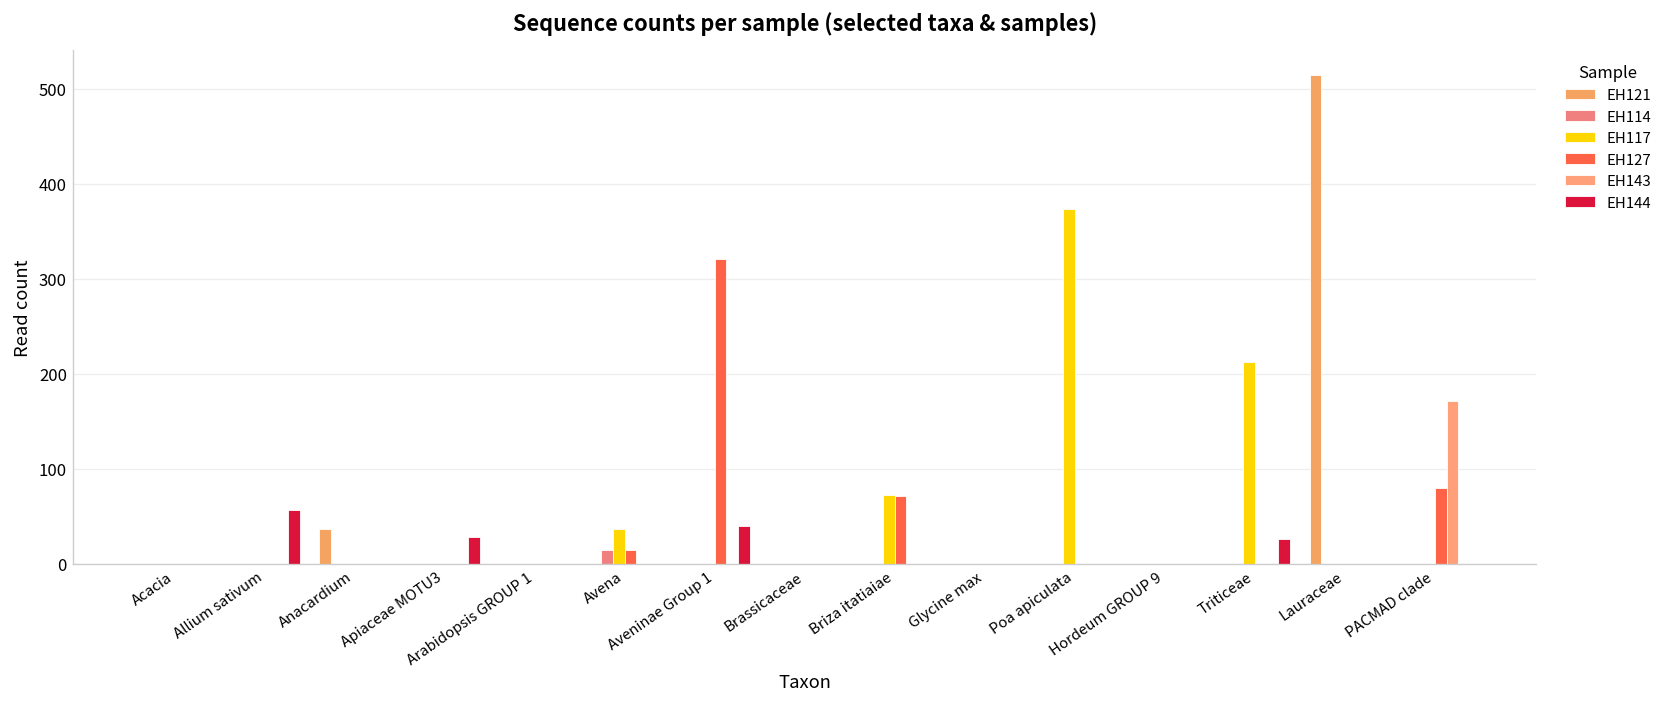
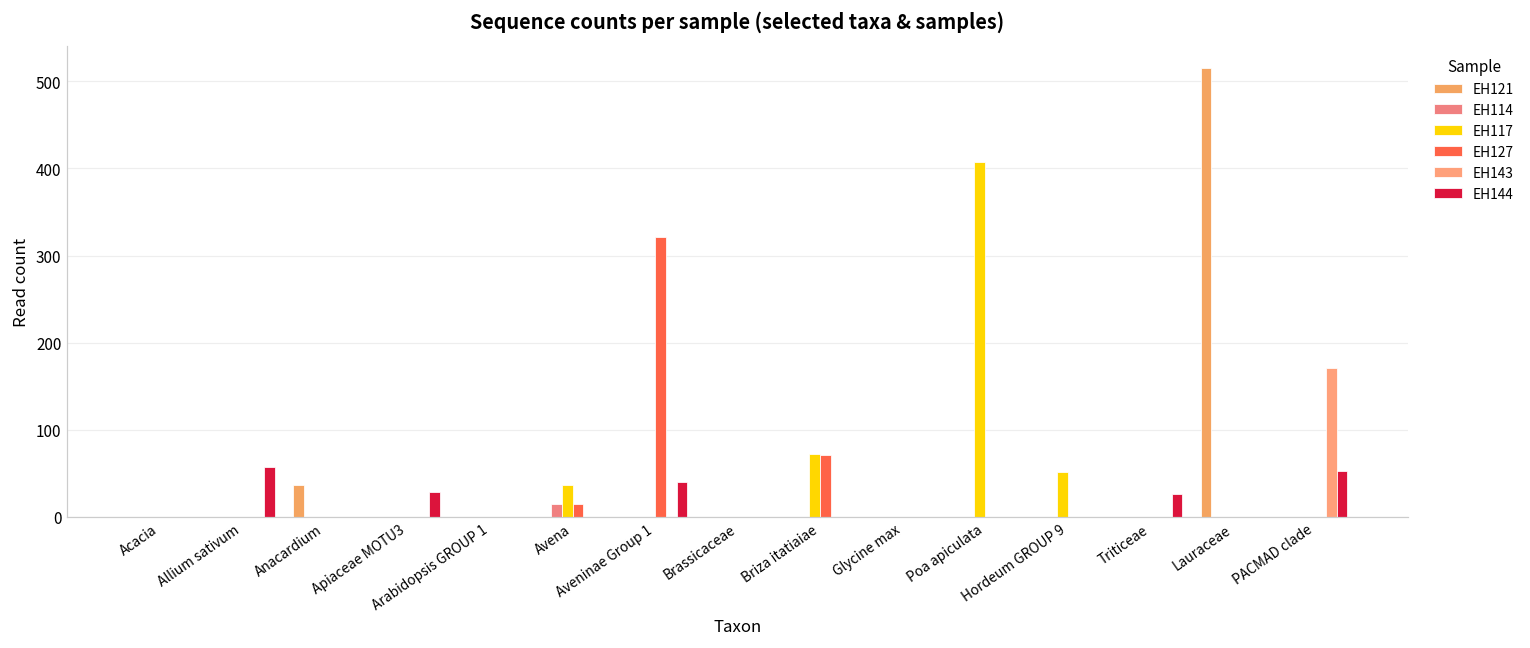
EH117, Poa apiculata: 370 -> 410
EH117, Hordeum GROUP 9: 0 -> 50
EH117, Triticeae: 210 -> 0
EH127, PACMAD clade: 80 -> 0
EH144, PACMAD clade: 0 -> 50
